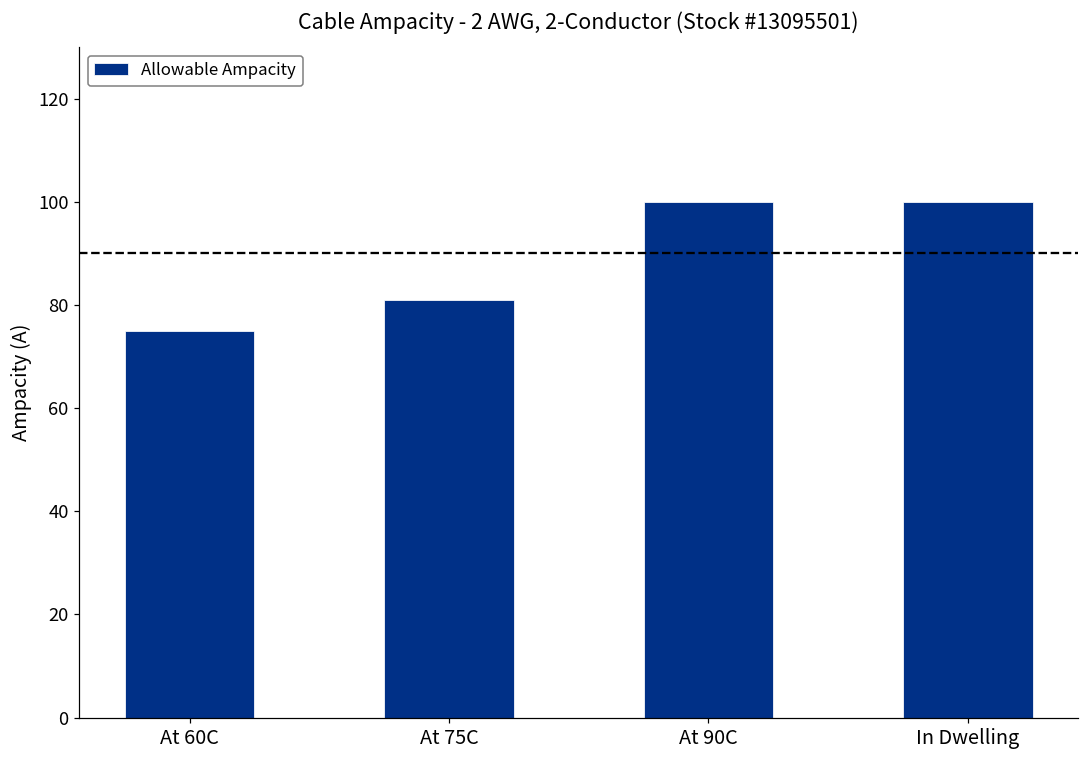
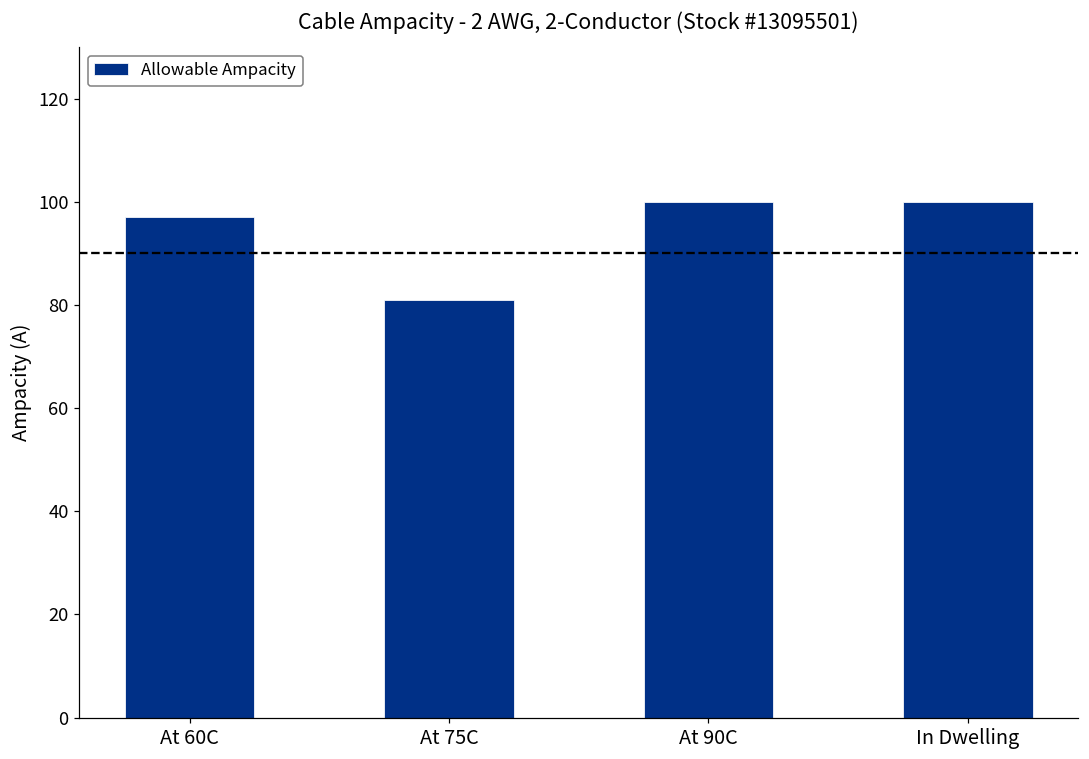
At 60C: 75 -> 97
